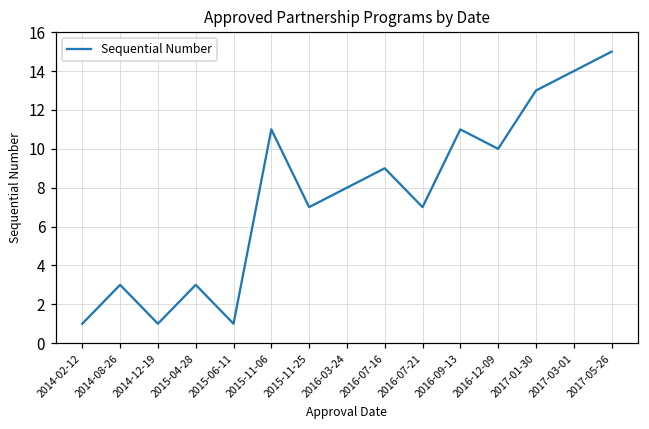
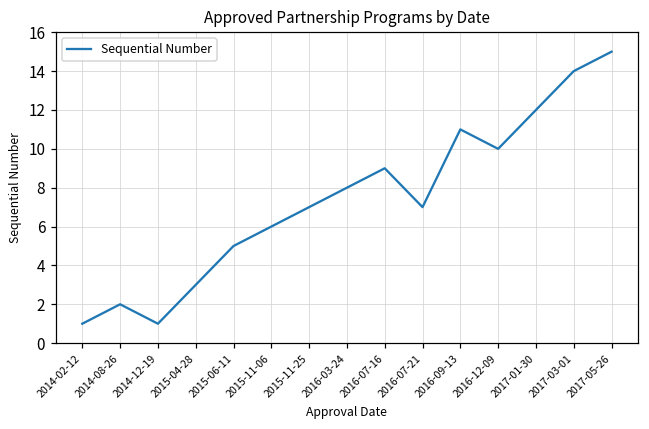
2014-08-26: 3 -> 2
2015-06-11: 1 -> 5
2015-11-06: 11 -> 6
2017-01-30: 13 -> 12
